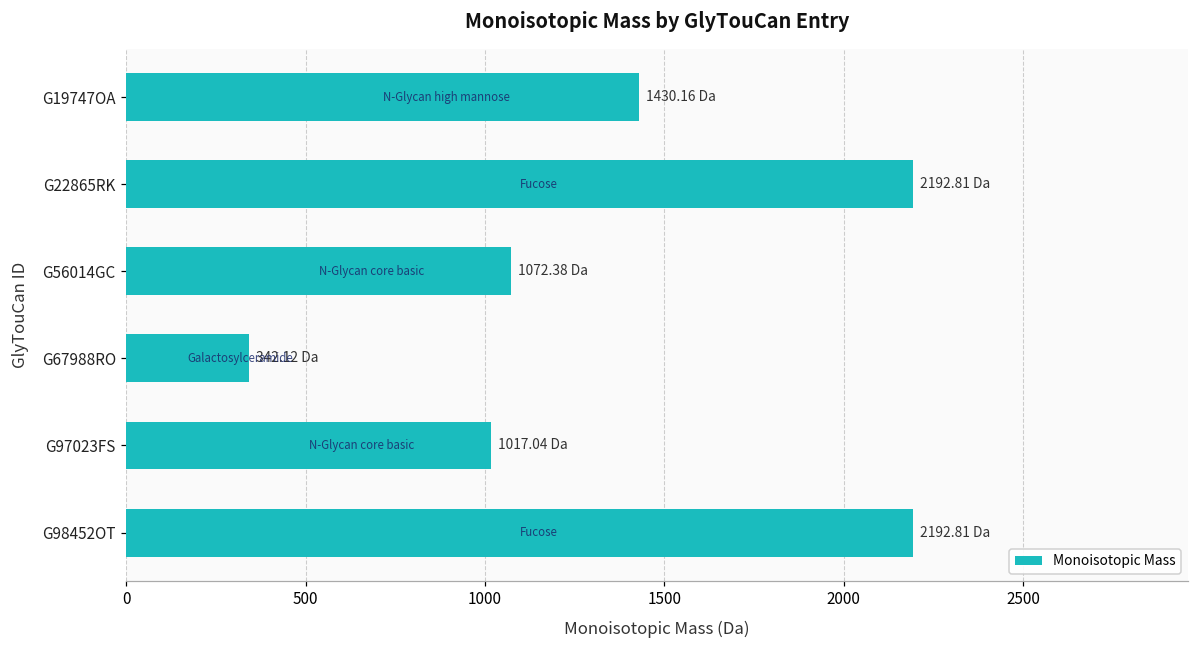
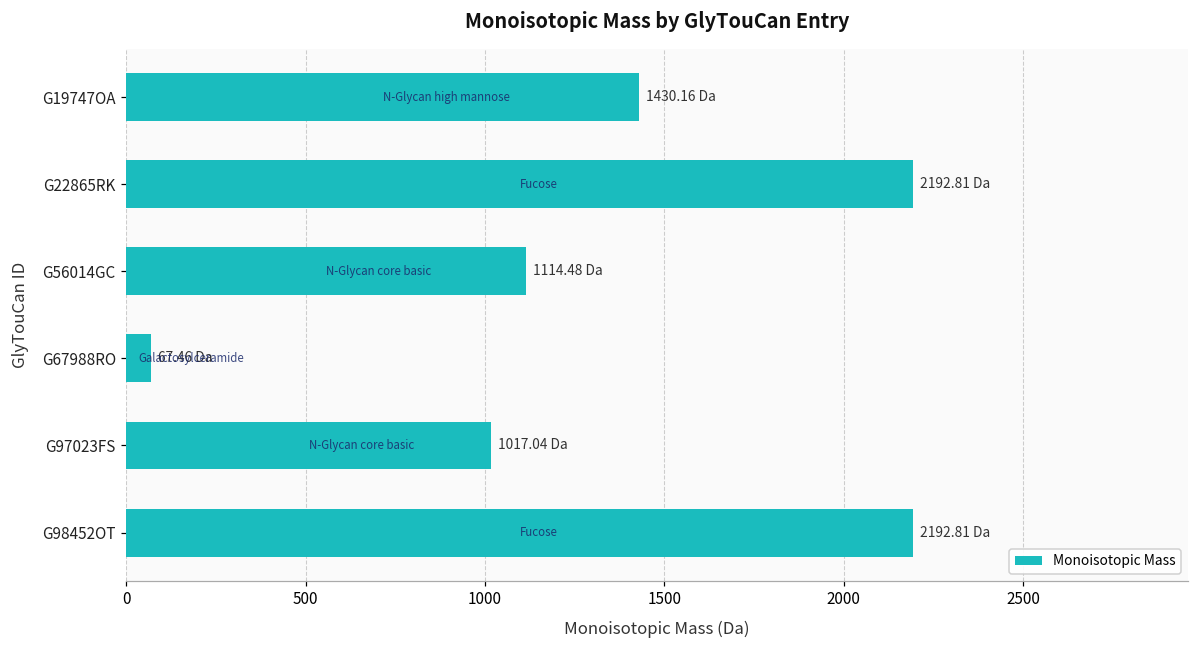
G56014GC: 1072.38 -> 1114.48
G67988RO: 342.12 -> 67.46
